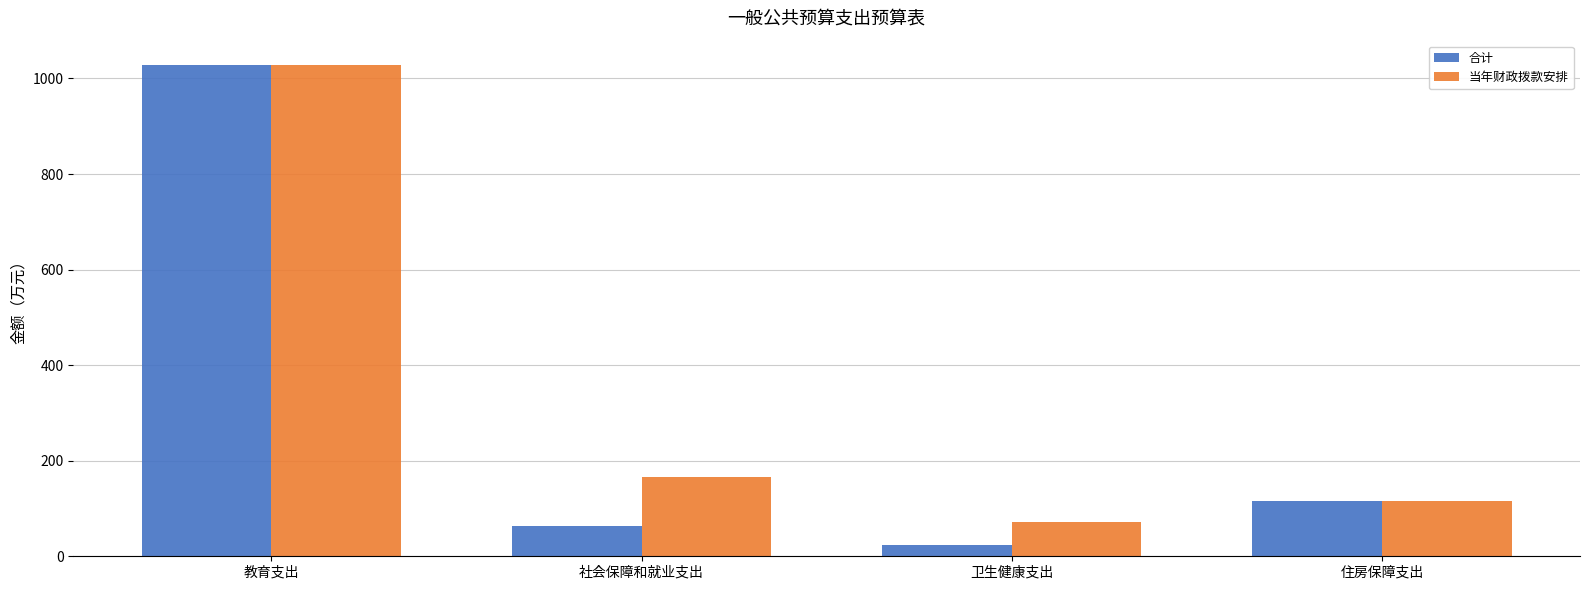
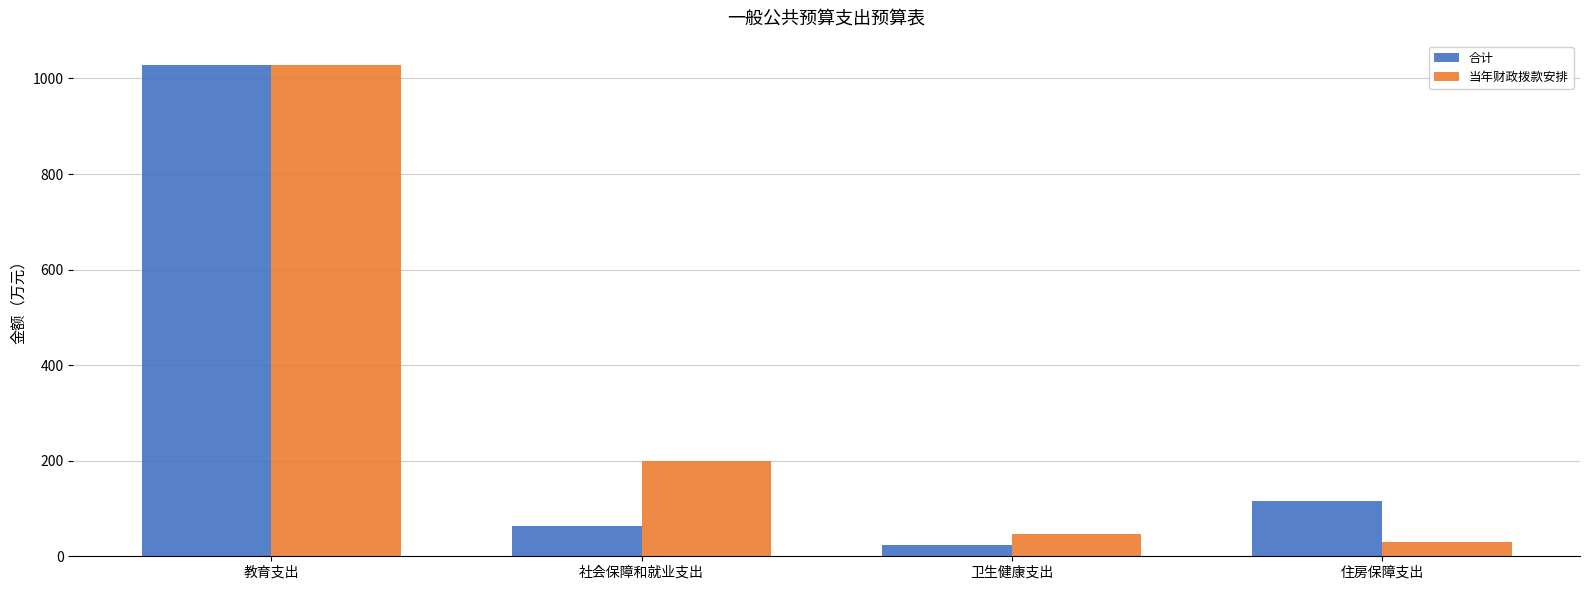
当年财政拨款安排, 社会保障和就业支出: 170 -> 200
当年财政拨款安排, 卫生健康支出: 70 -> 50
当年财政拨款安排, 住房保障支出: 120 -> 30
